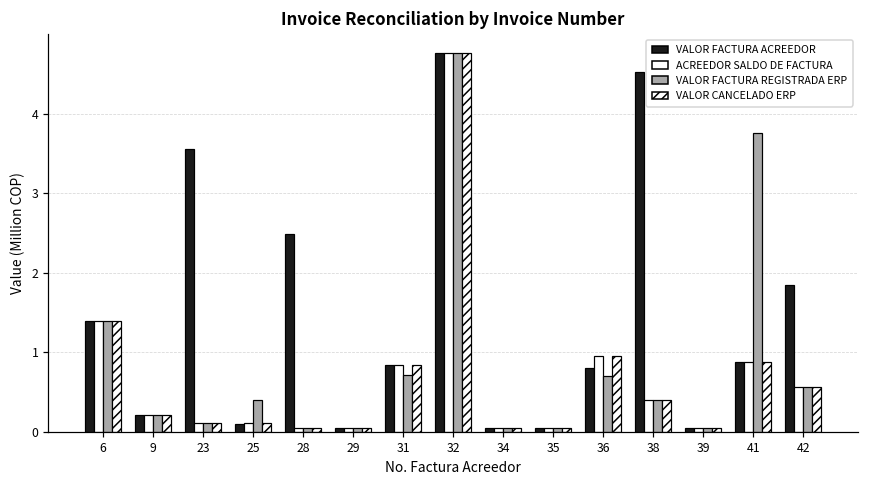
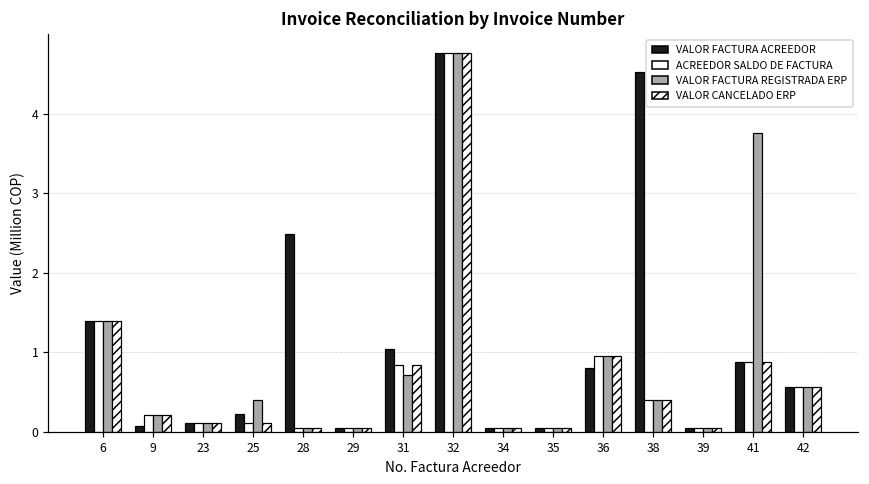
VALOR FACTURA ACREEDOR, 9: 0.2 -> 0.1
VALOR FACTURA ACREEDOR, 23: 3.6 -> 0.1
VALOR FACTURA ACREEDOR, 25: 0.1 -> 0.2
VALOR FACTURA ACREEDOR, 31: 0.8 -> 1.0
VALOR FACTURA REGISTRADA ERP, 36: 0.7 -> 0.9
VALOR FACTURA ACREEDOR, 42: 1.8 -> 0.6
